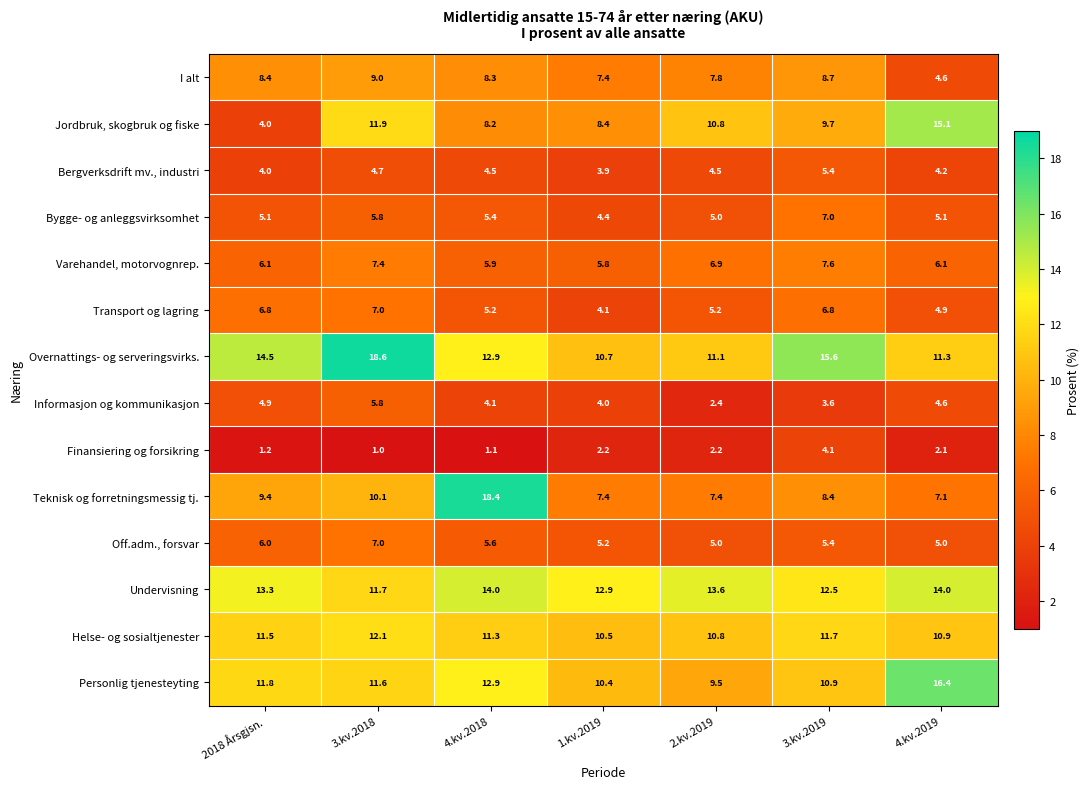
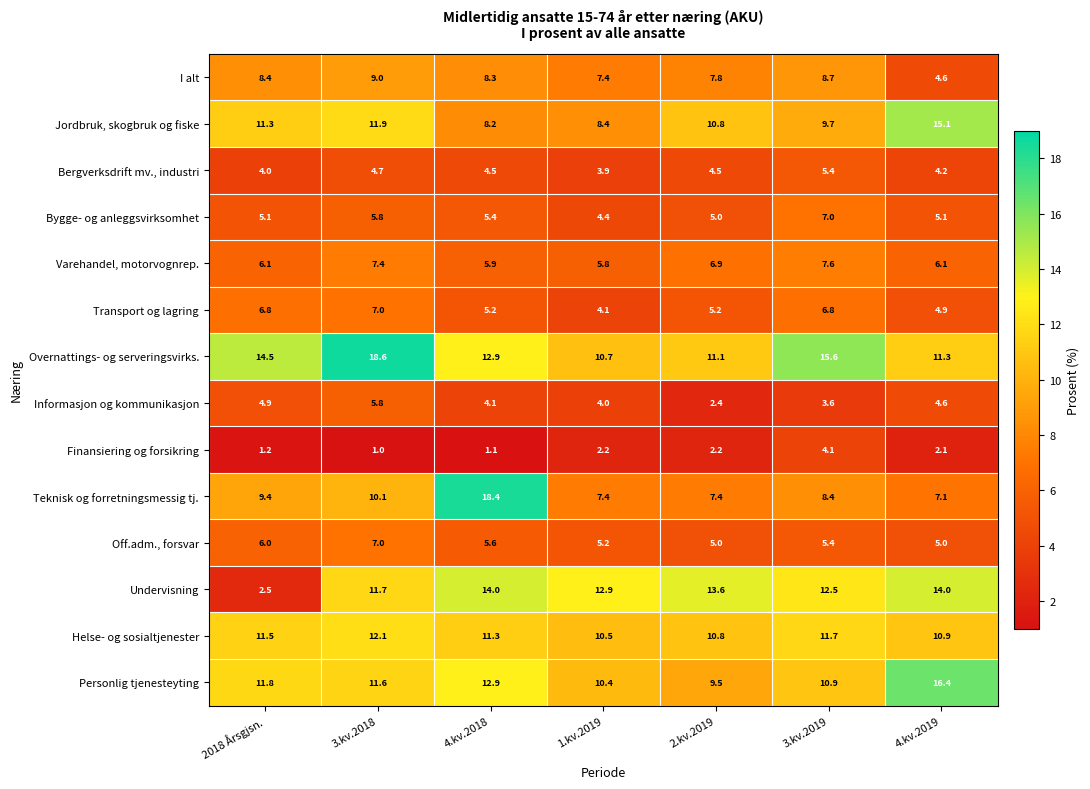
Jordbruk, skogbruk og fiske, 2018 Årsgjsn.: 4.0 -> 11.3
Undervisning, 2018 Årsgjsn.: 13.3 -> 2.5
